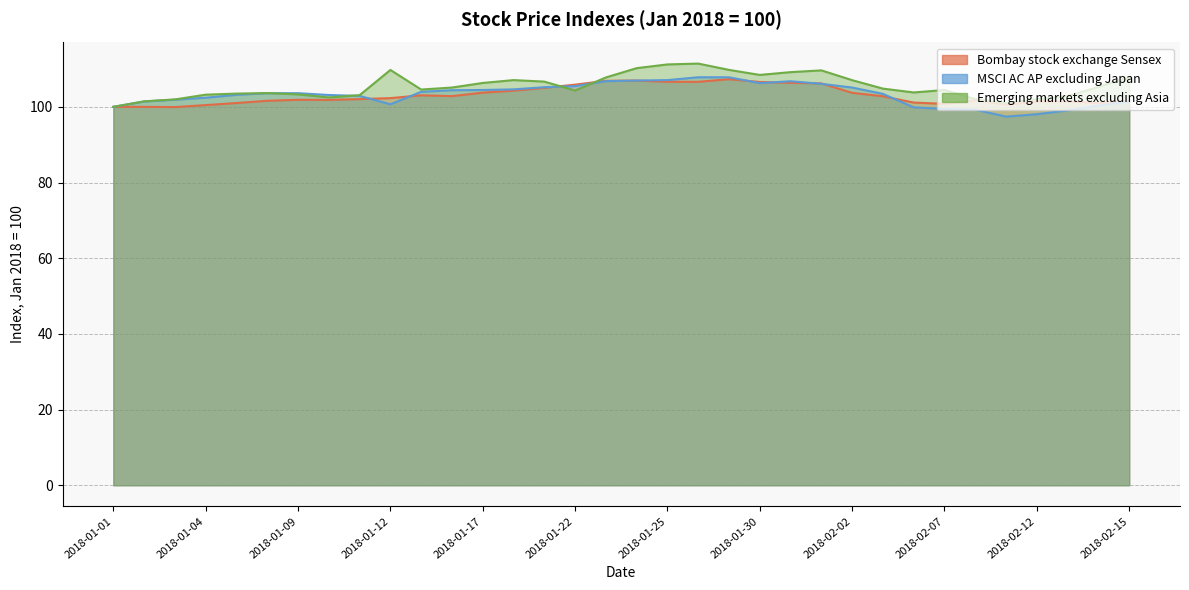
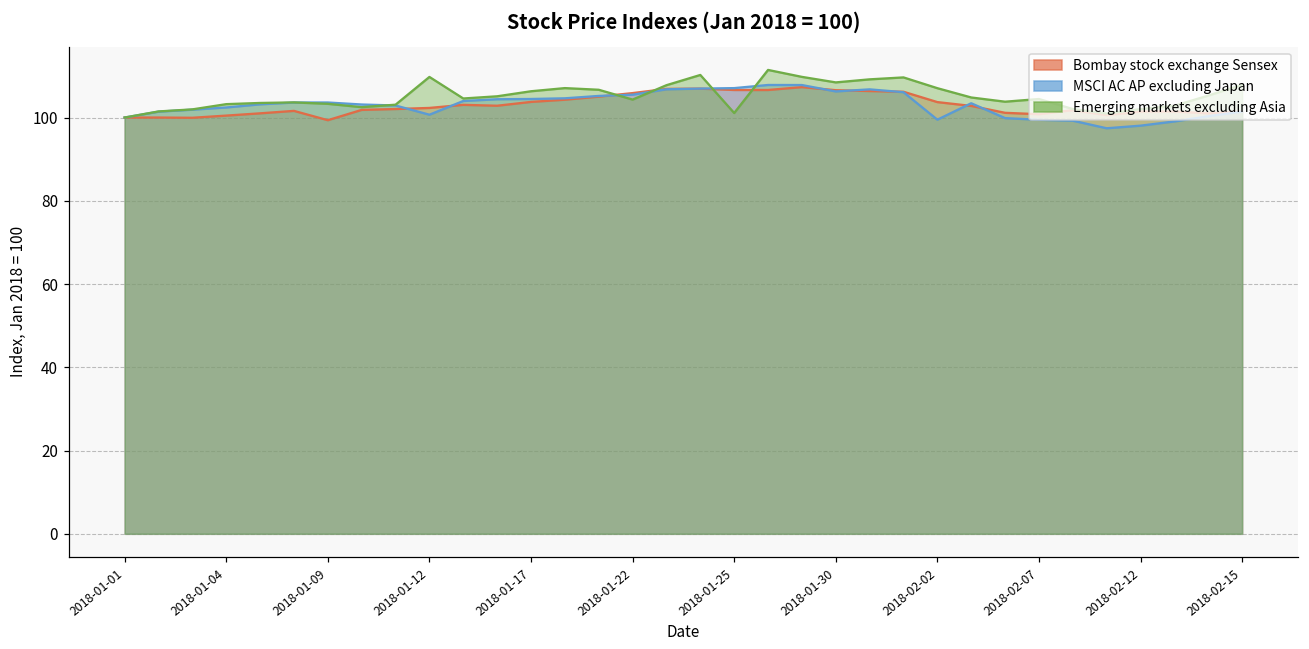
Bombay stock exchange Sensex, 2018-01-09: 102 -> 99
Emerging markets excluding Asia, 2018-01-25: 111 -> 101
MSCI AC AP excluding Japan, 2018-02-02: 105 -> 99
